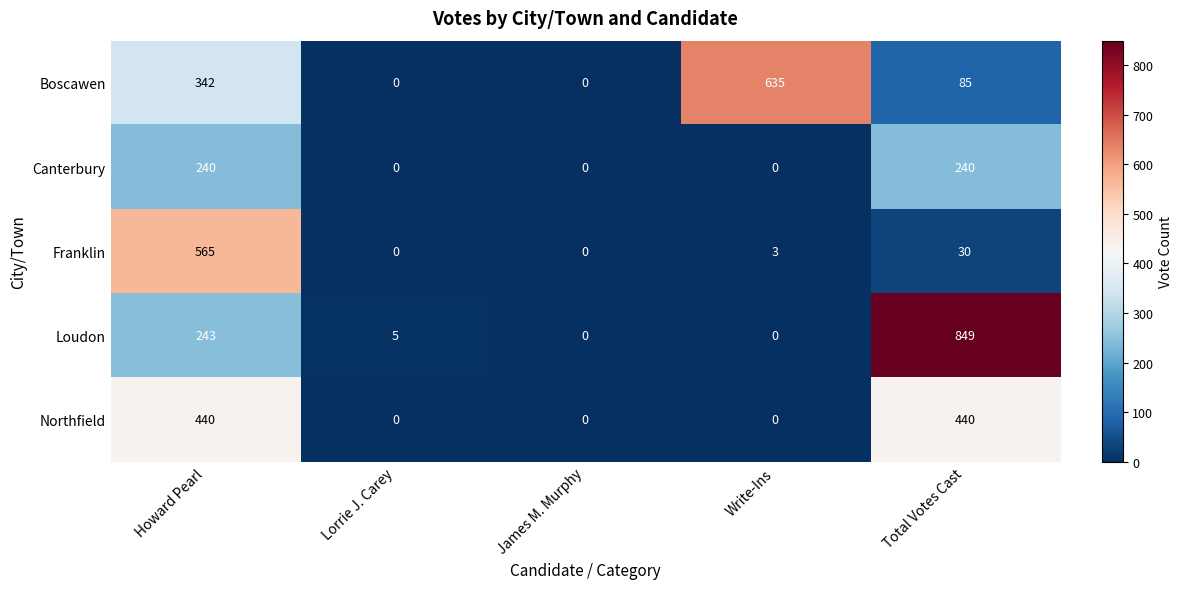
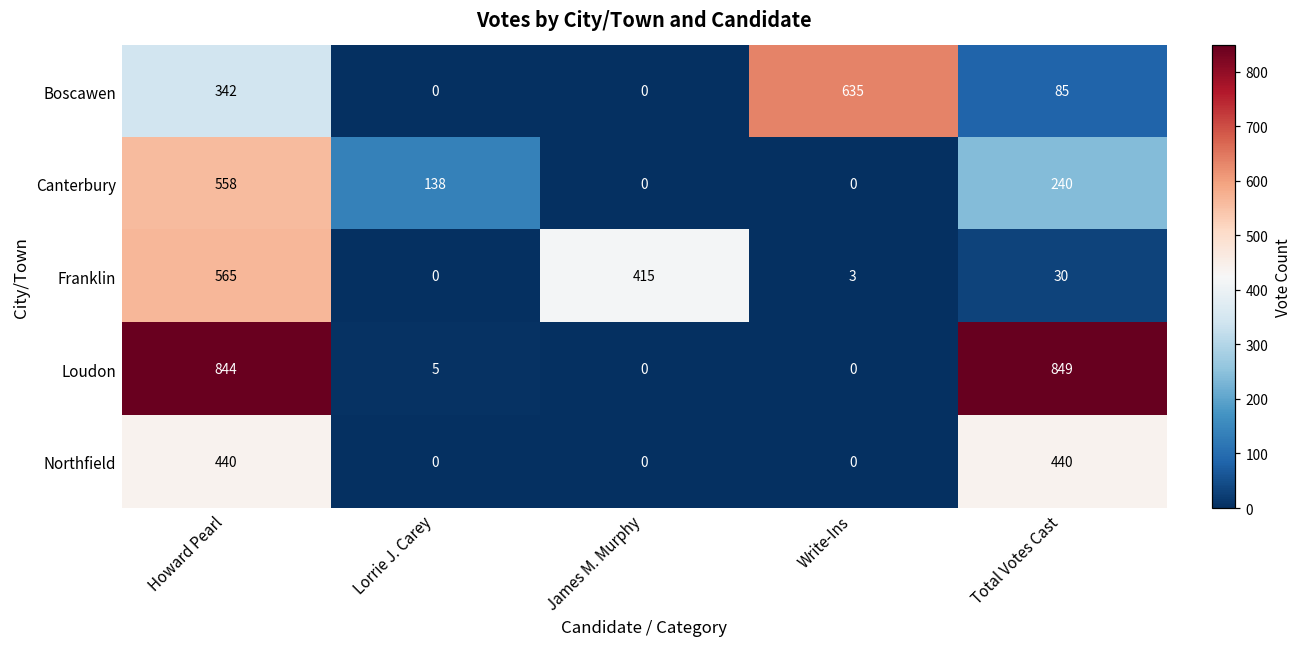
Canterbury, Howard Pearl: 240 -> 558
Canterbury, Lorrie J. Carey: 0 -> 138
Franklin, James M. Murphy: 0 -> 415
Loudon, Howard Pearl: 243 -> 844
